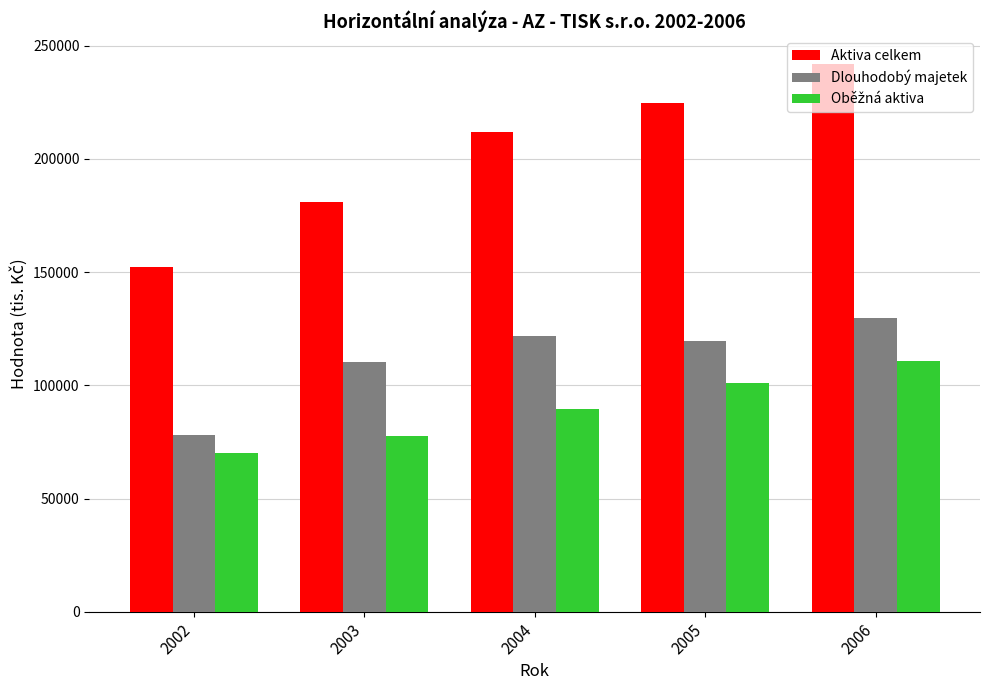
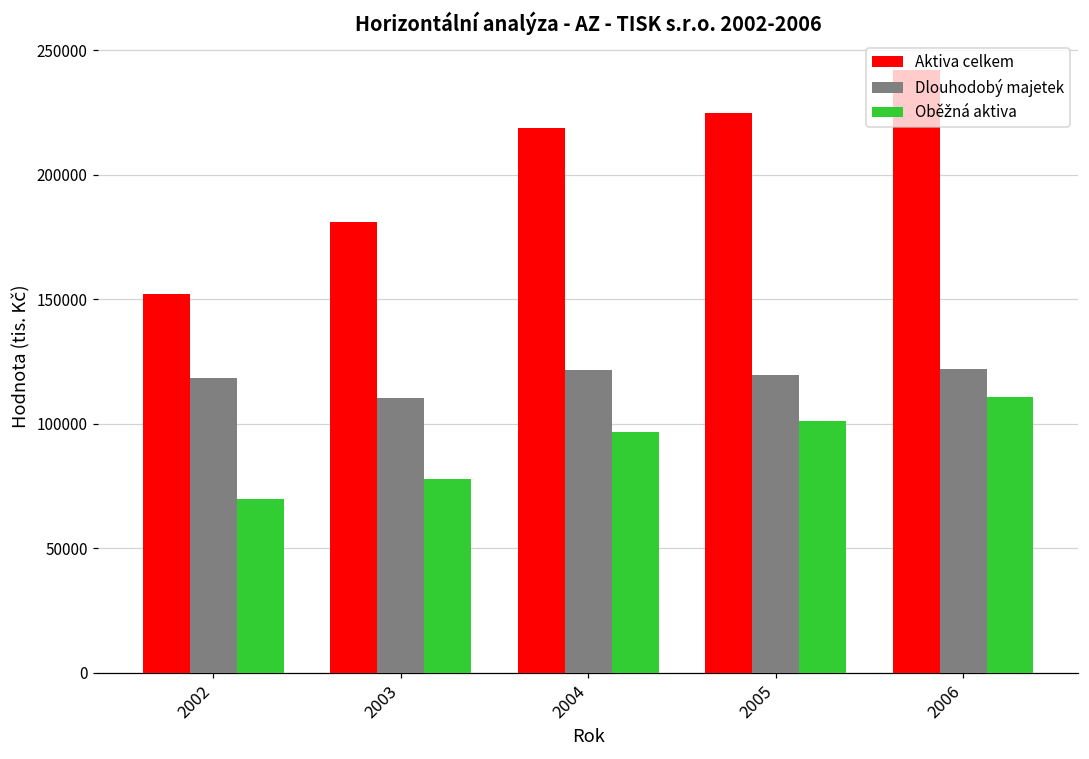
Dlouhodobý majetek, 2002: 78000 -> 118000
Aktiva celkem, 2004: 212000 -> 219000
Oběžná aktiva, 2004: 89000 -> 97000
Dlouhodobý majetek, 2006: 130000 -> 122000
